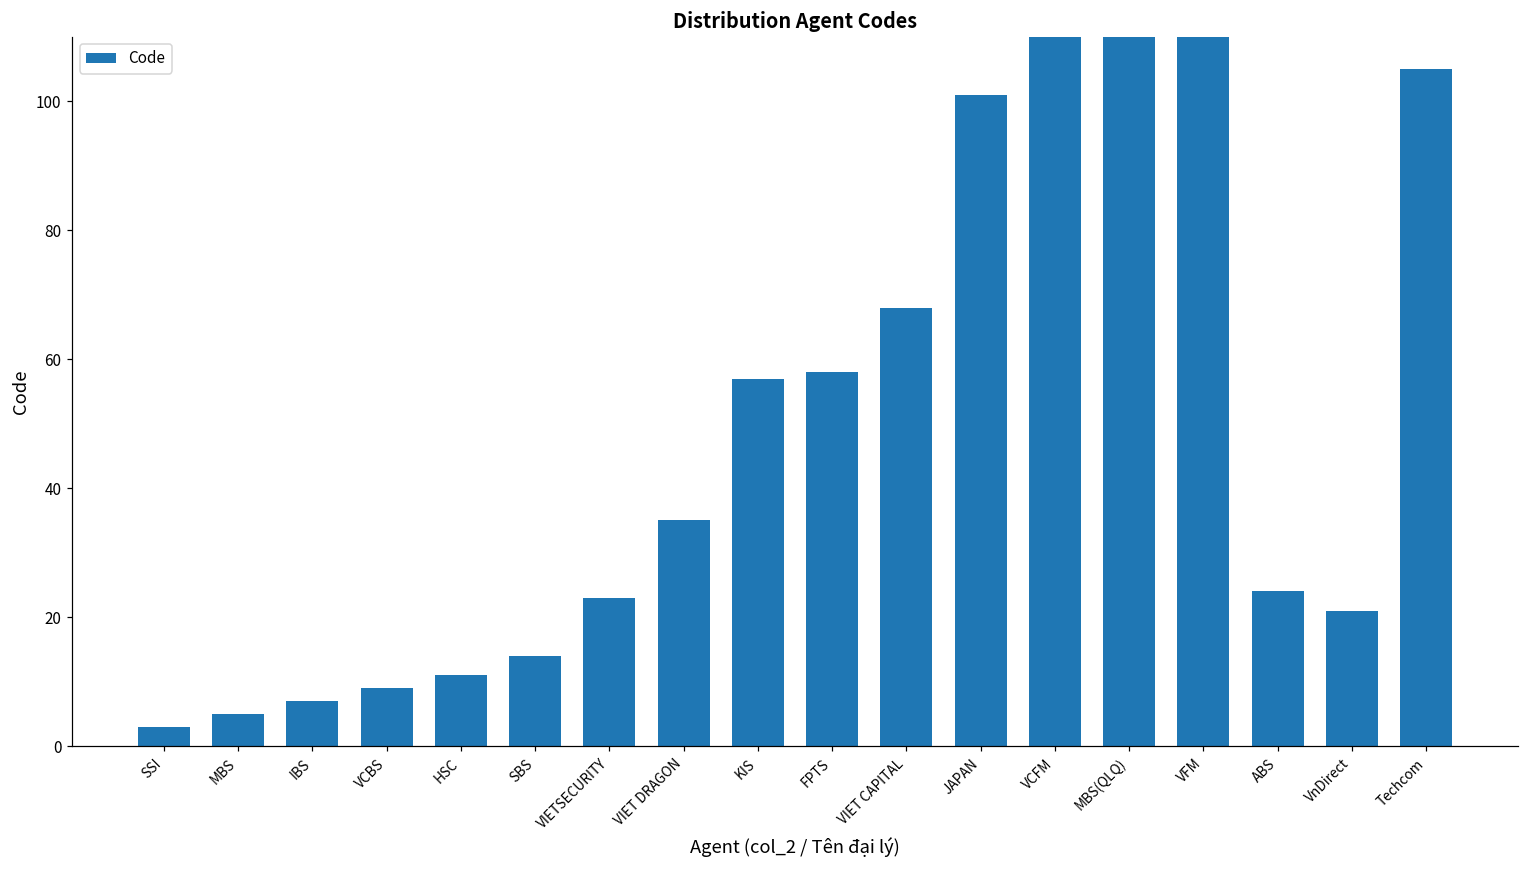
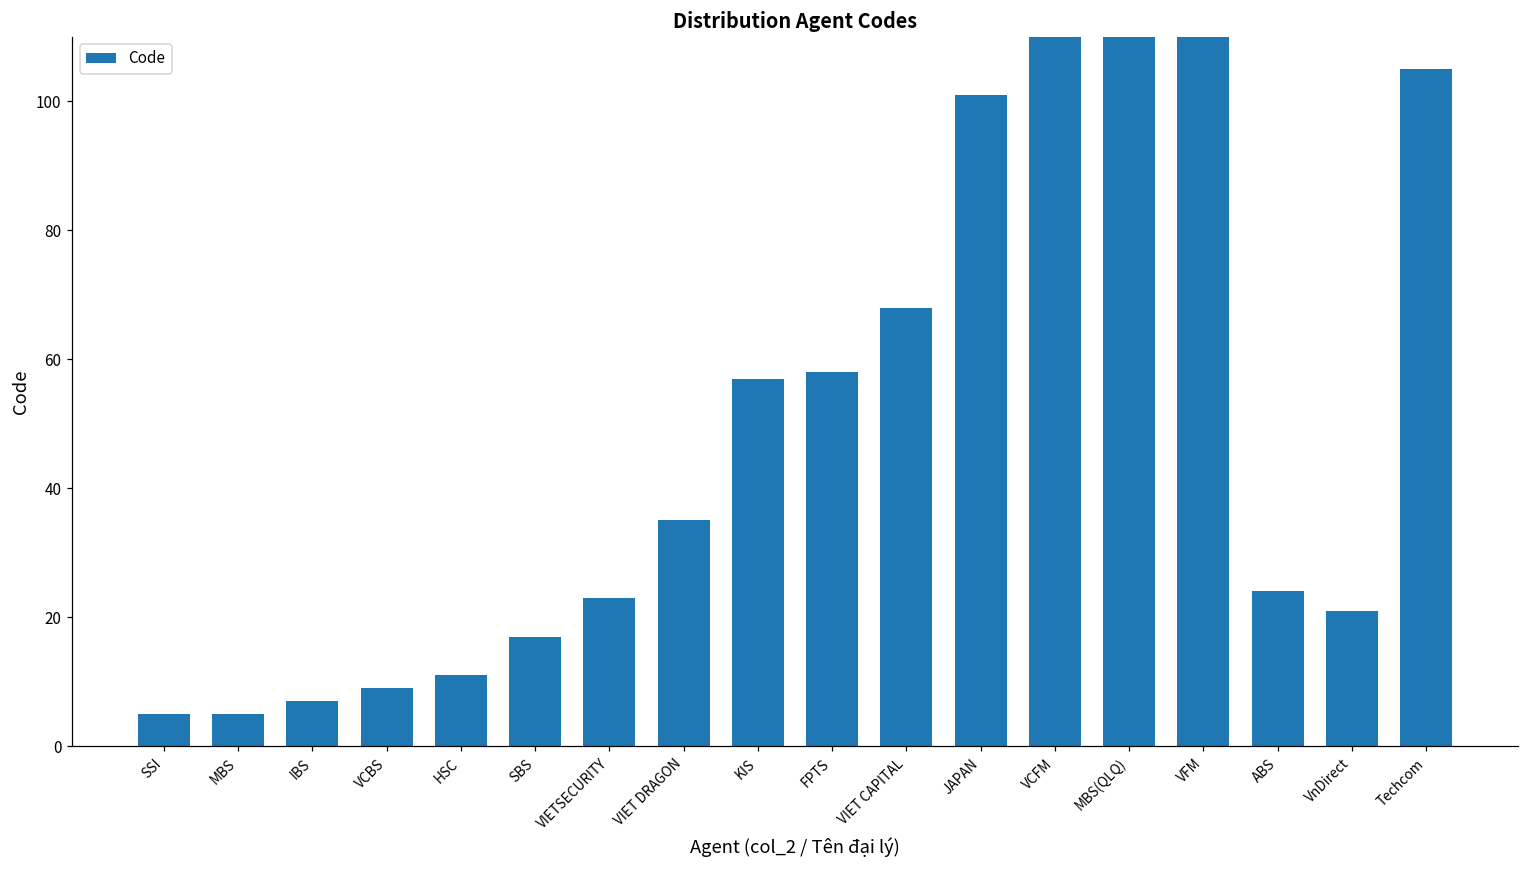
SSI: 3 -> 5
SBS: 14 -> 17
